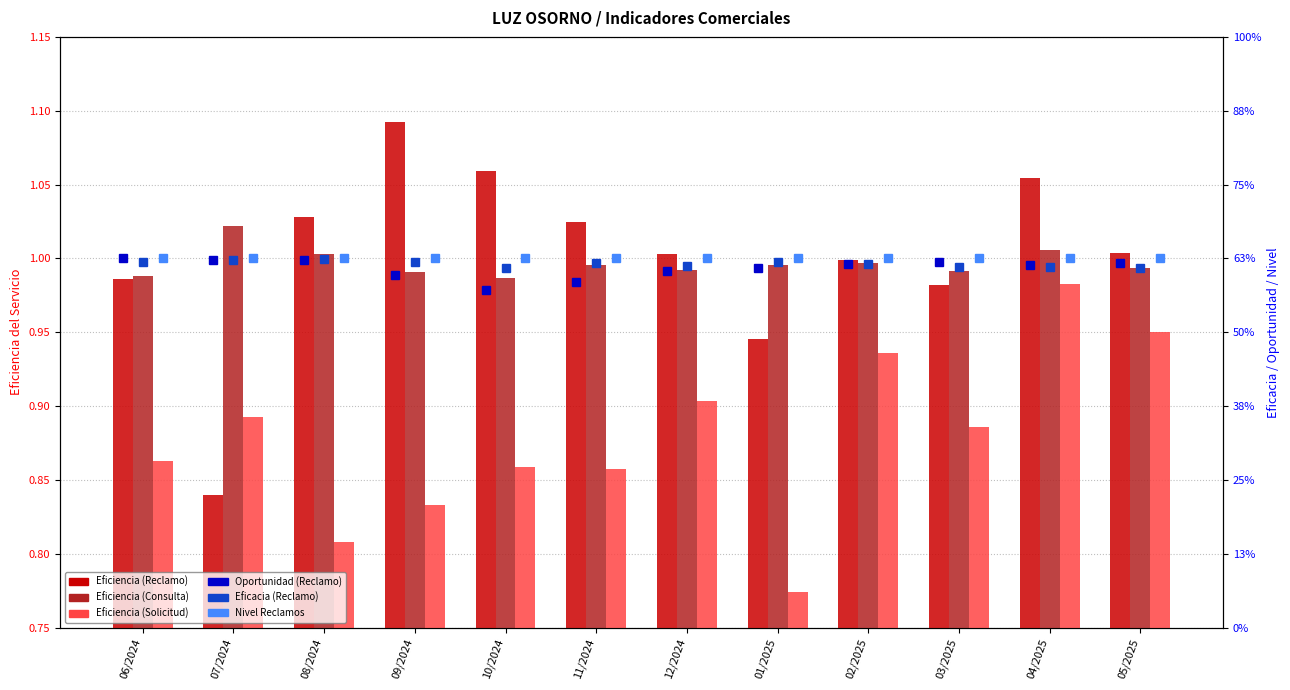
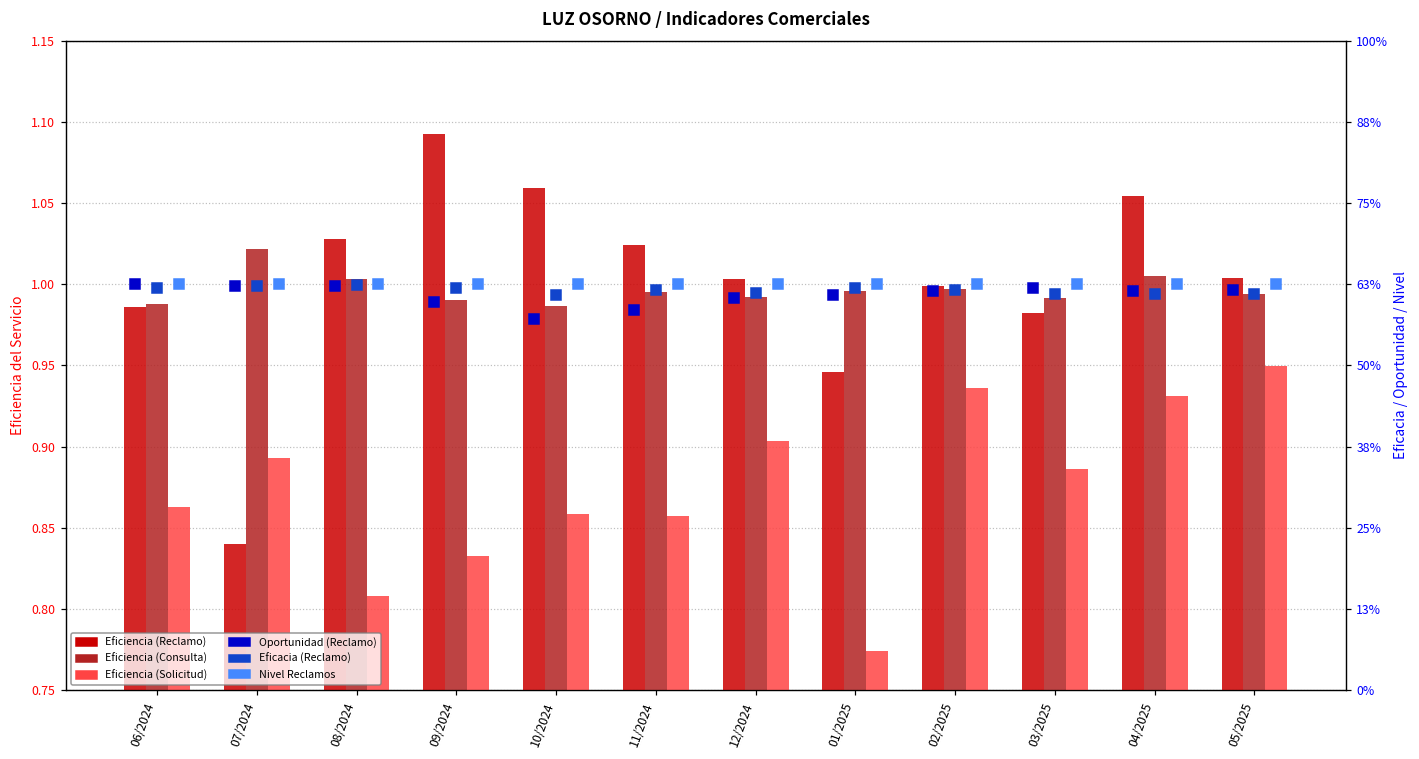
Eficiencia (Solicitud), 04/2025: 0.983 -> 0.931
